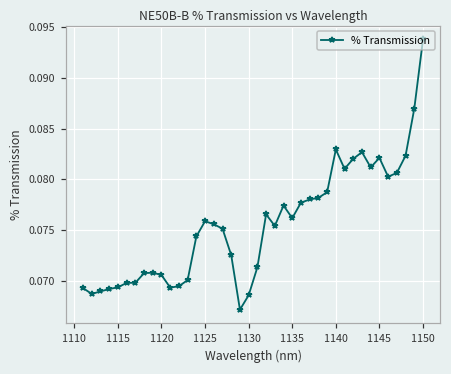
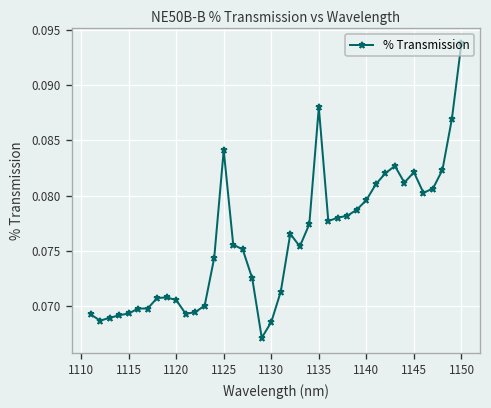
1125: 0.076 -> 0.084
1135: 0.076 -> 0.088
1140: 0.083 -> 0.080
